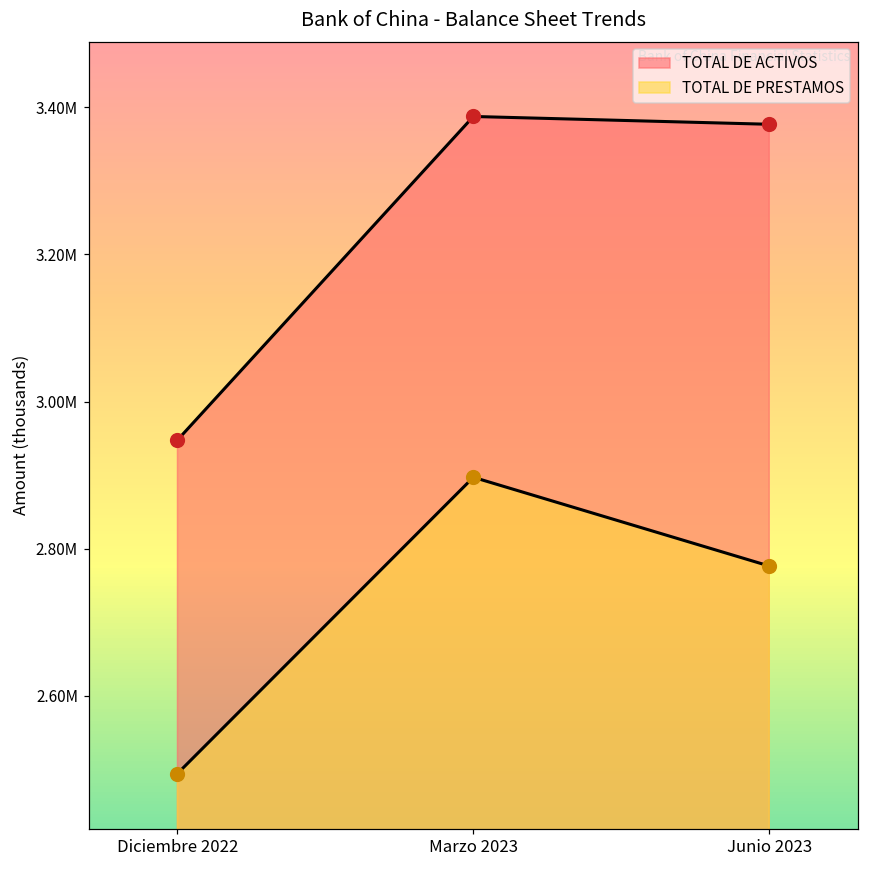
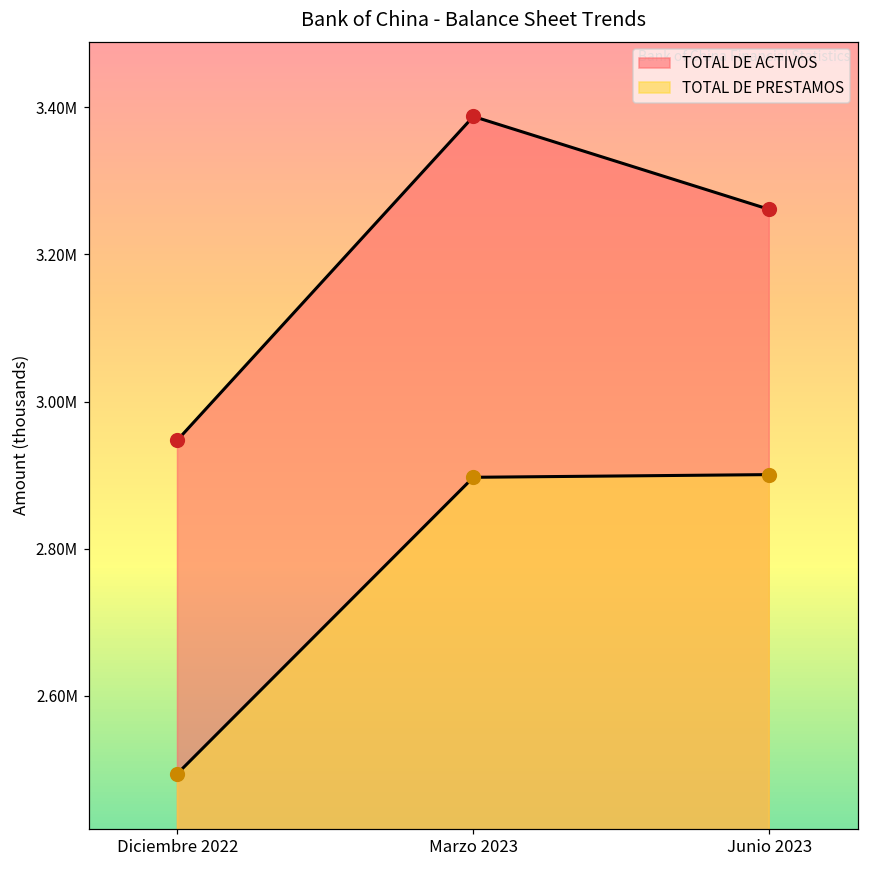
TOTAL DE ACTIVOS, Junio 2023: 3380000 -> 3260000
TOTAL DE PRESTAMOS, Junio 2023: 2780000 -> 2900000
